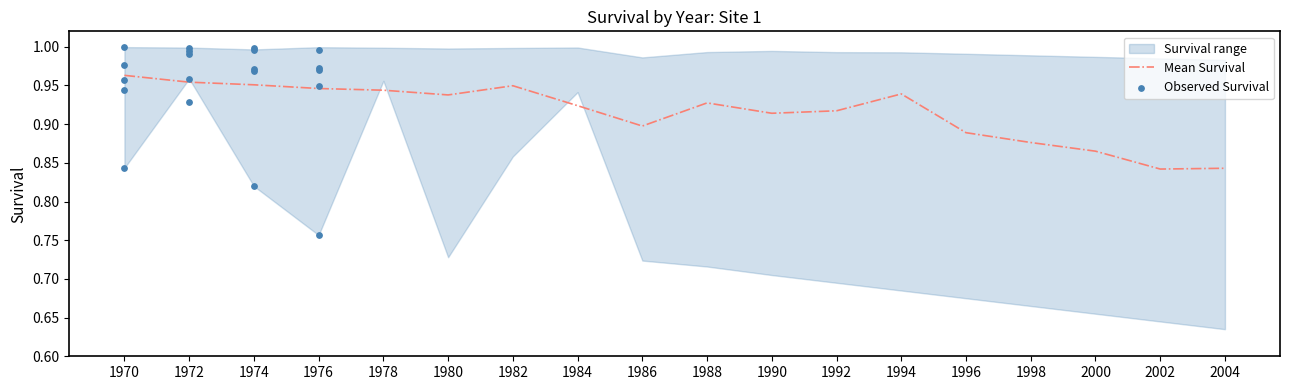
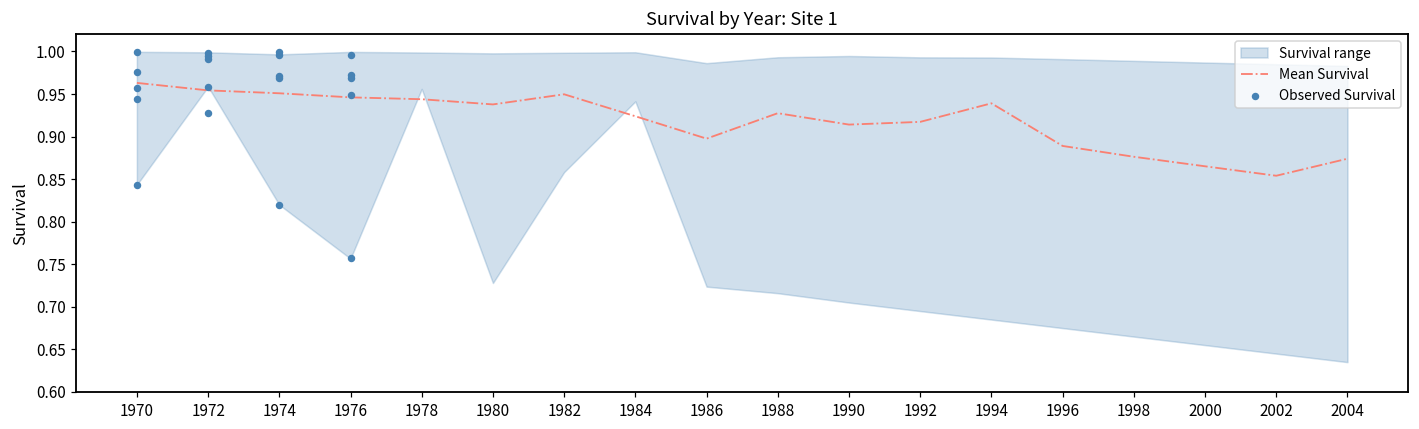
Mean Survival, 2002: 0.84 -> 0.85
Mean Survival, 2004: 0.84 -> 0.87
